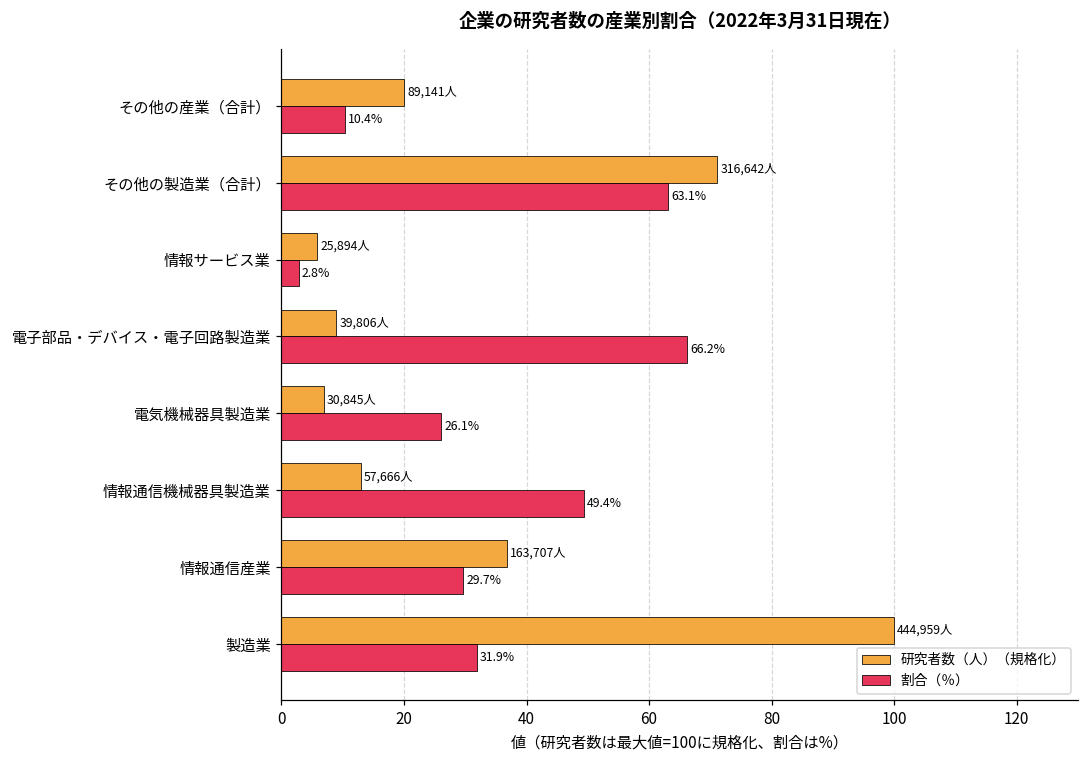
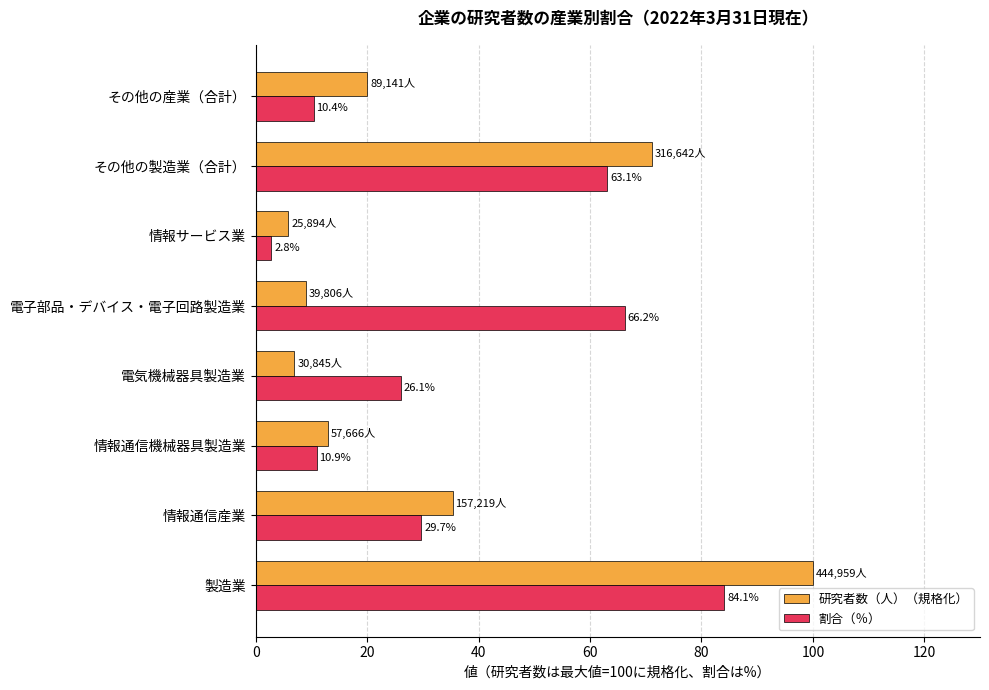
割合（％）, 情報通信機械器具製造業: 49.4% -> 10.9%
研究者数（人）（規格化）, 情報通信産業: 163,707人 -> 157,219人
割合（％）, 製造業: 31.9% -> 84.1%
